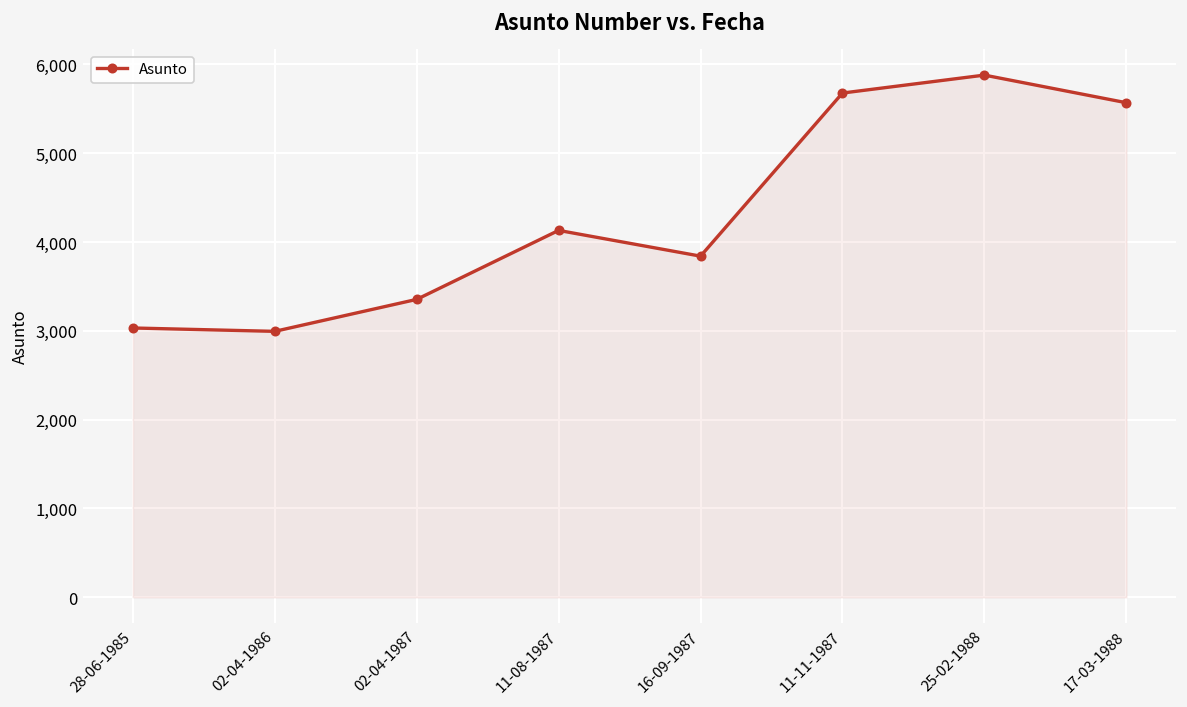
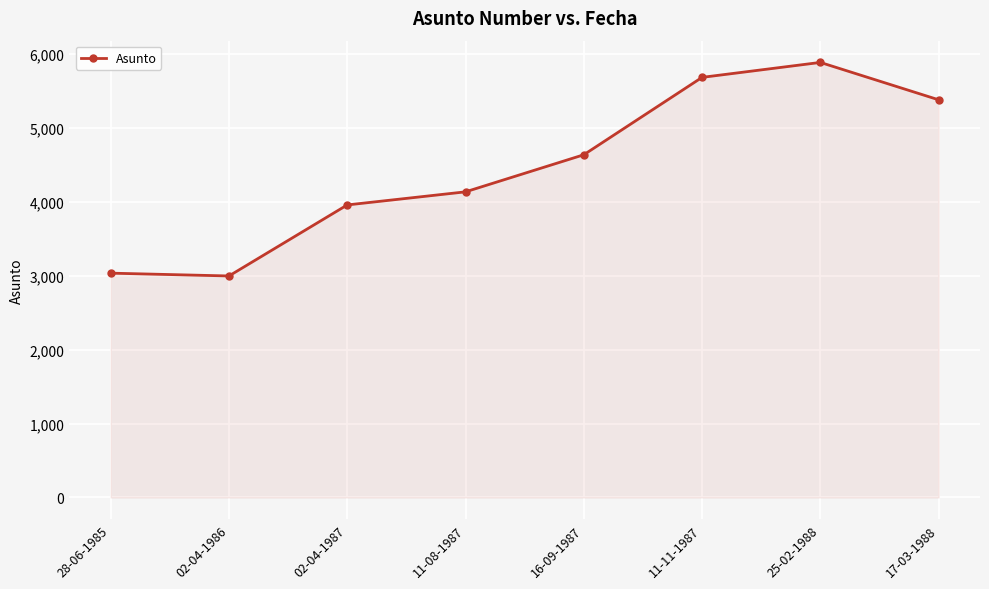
02-04-1987: 3,400 -> 4,000
16-09-1987: 3,800 -> 4,600
17-03-1988: 5,600 -> 5,400
